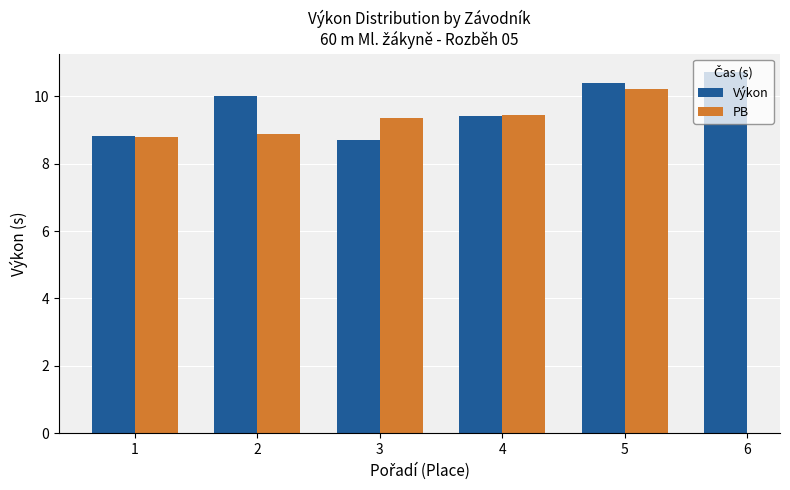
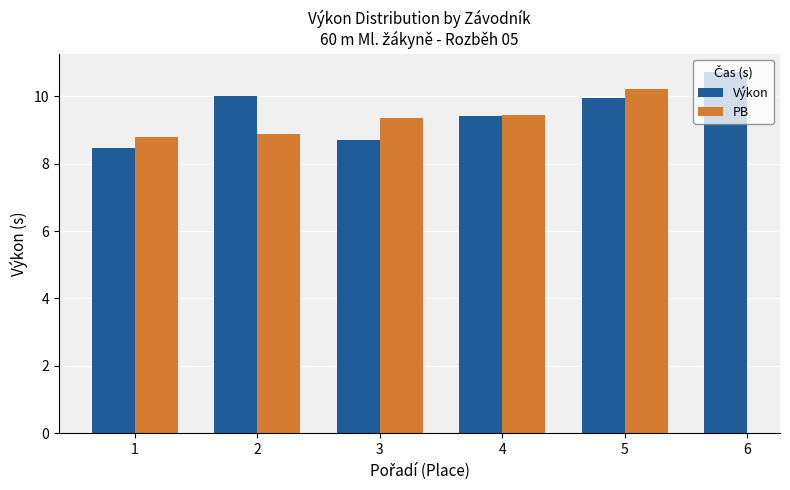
Výkon, 1: 8.8 -> 8.5
Výkon, 5: 10.4 -> 10.0
